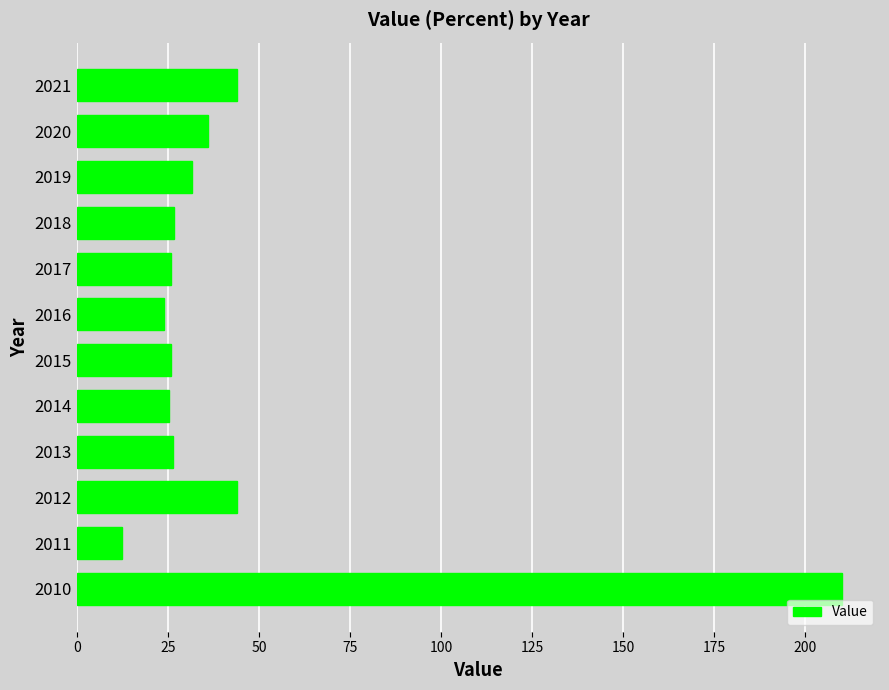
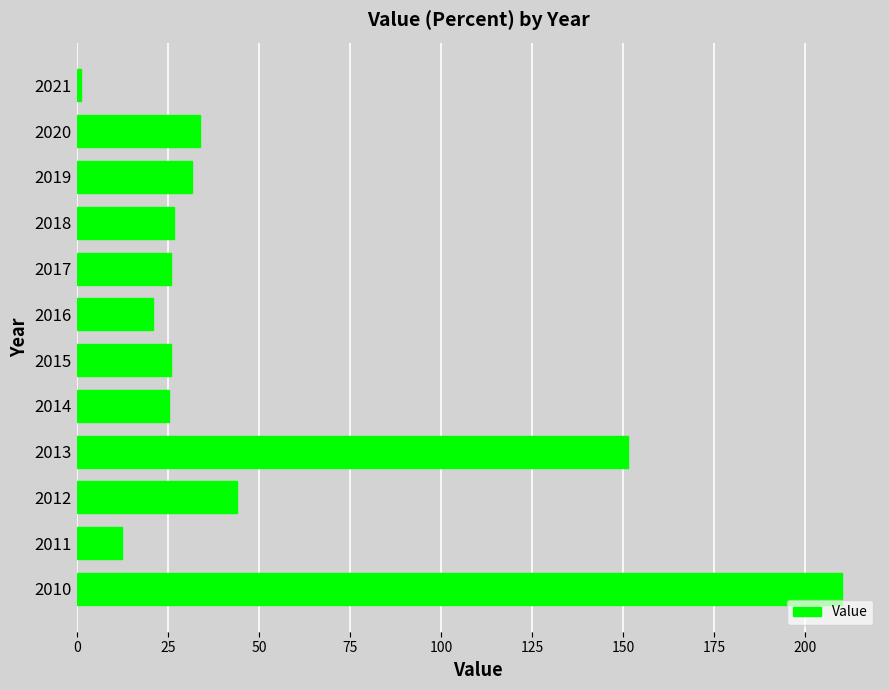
2021: 44 -> 1
2020: 36 -> 34
2016: 24 -> 21
2013: 27 -> 151
